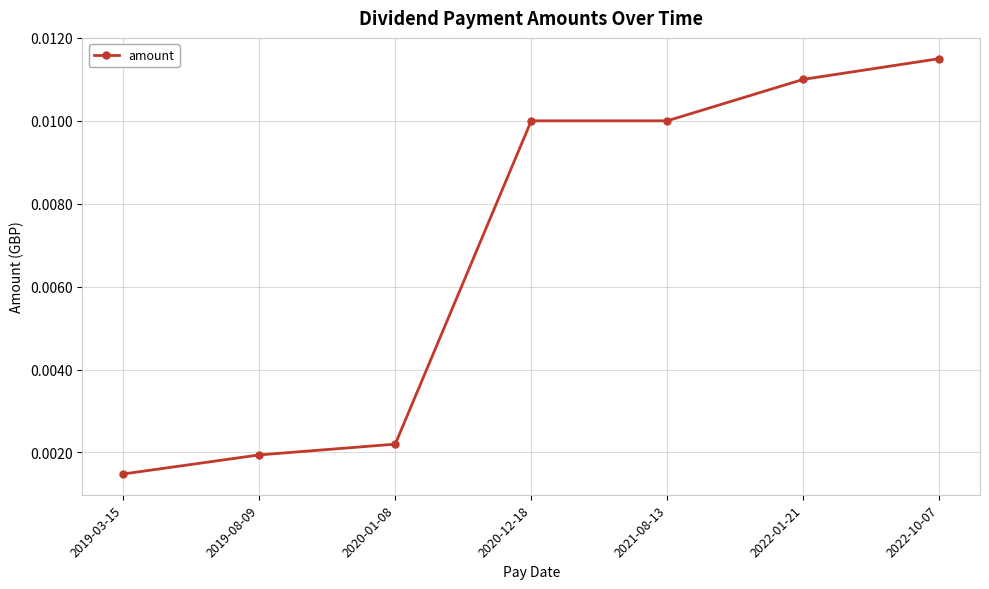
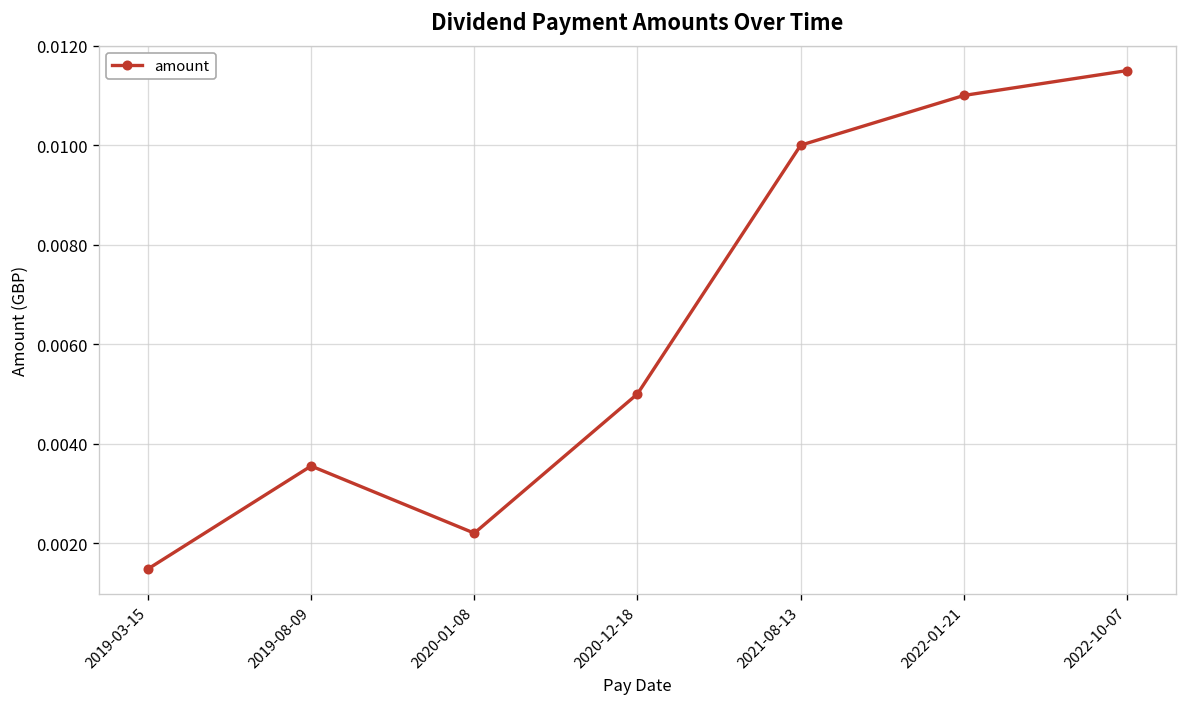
2019-08-09: 0.0019 -> 0.0036
2020-12-18: 0.010 -> 0.005
